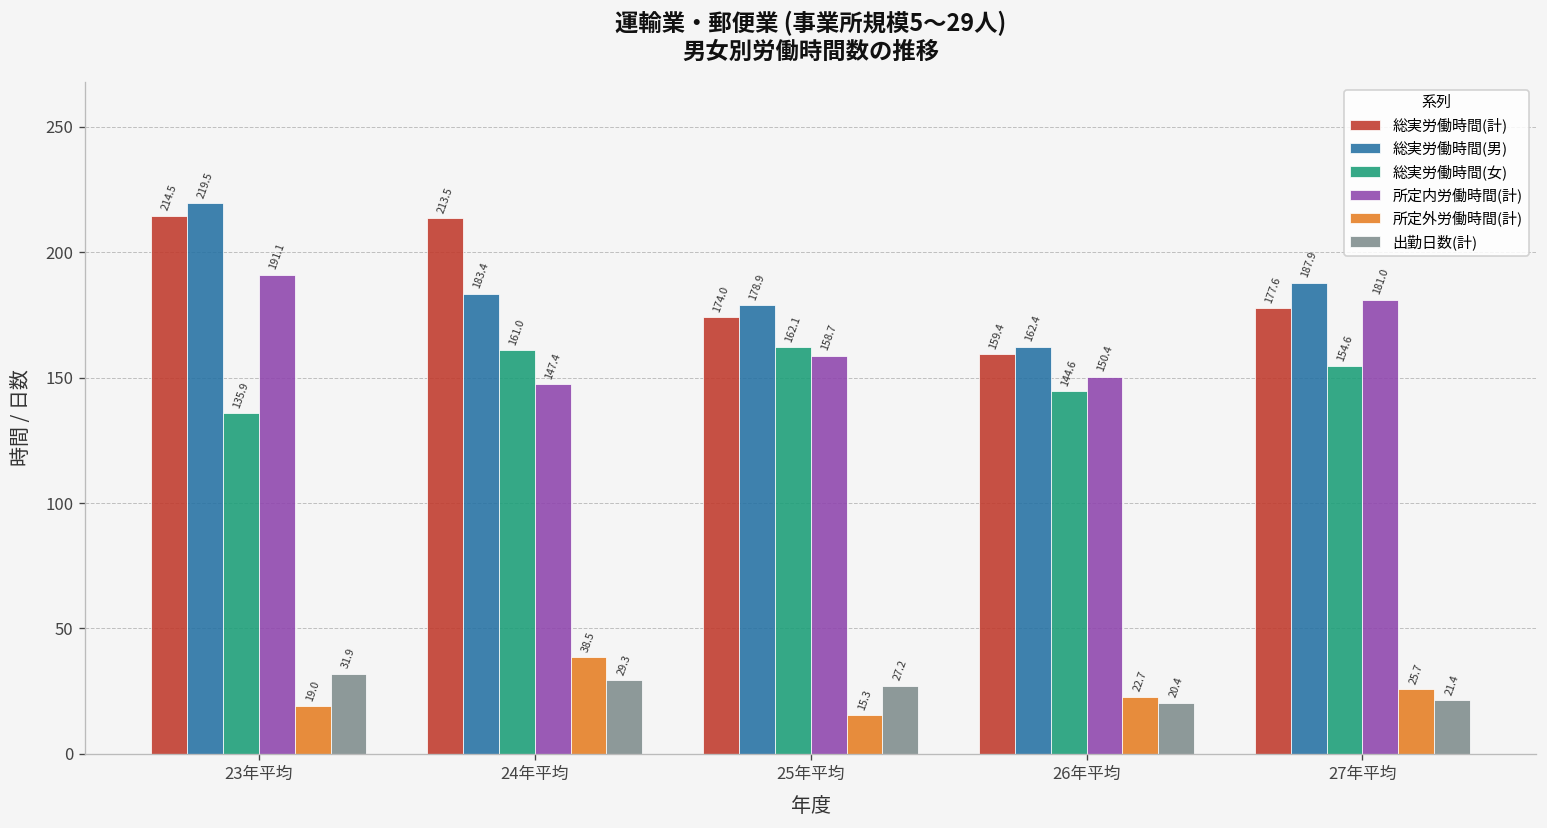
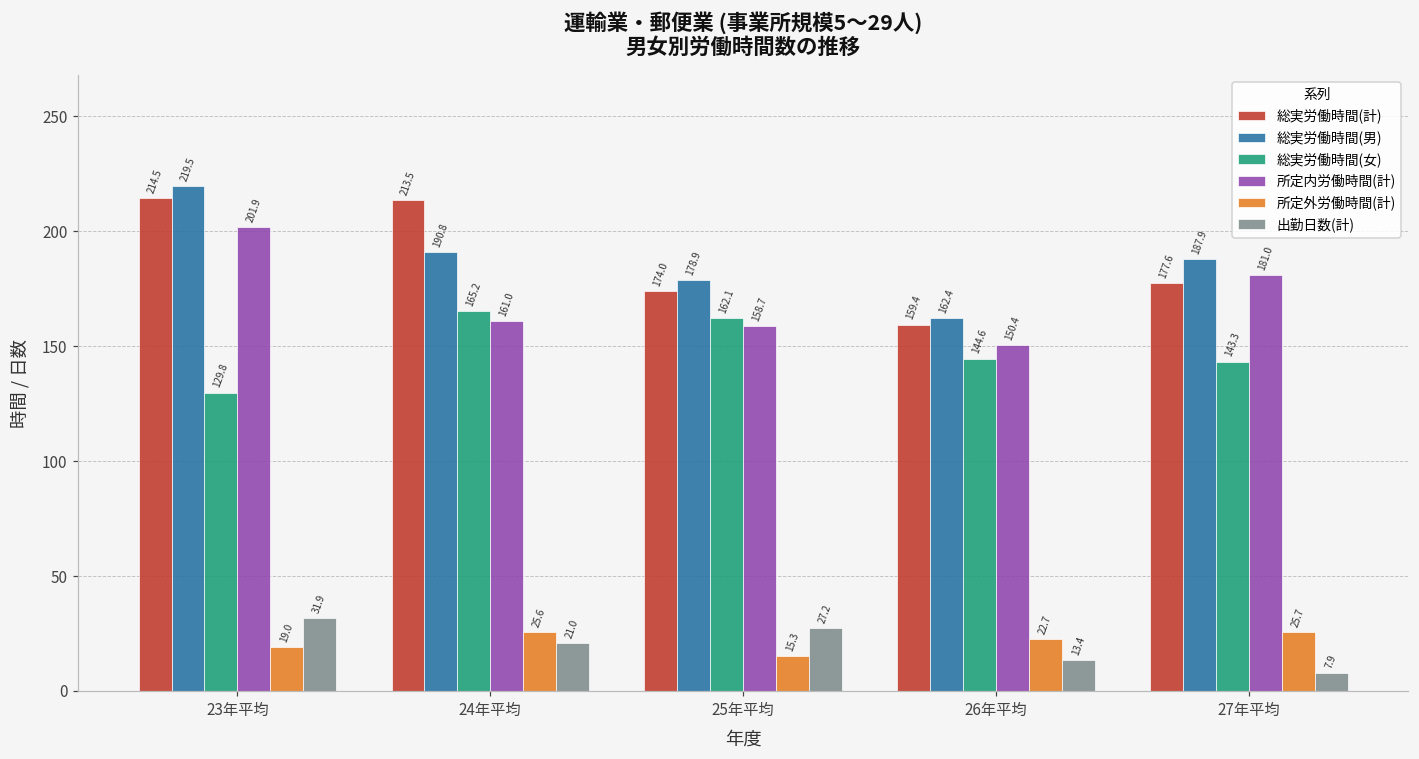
総実労働時間(女), 23年平均: 135.9 -> 129.8
所定内労働時間(計), 23年平均: 191.1 -> 201.9
総実労働時間(男), 24年平均: 183.4 -> 190.8
総実労働時間(女), 24年平均: 161.0 -> 165.2
所定内労働時間(計), 24年平均: 147.4 -> 161.0
所定外労働時間(計), 24年平均: 38.5 -> 25.6
出勤日数(計), 24年平均: 29.3 -> 21.0
出勤日数(計), 26年平均: 20.4 -> 13.4
総実労働時間(女), 27年平均: 154.6 -> 143.3
出勤日数(計), 27年平均: 21.4 -> 7.9
